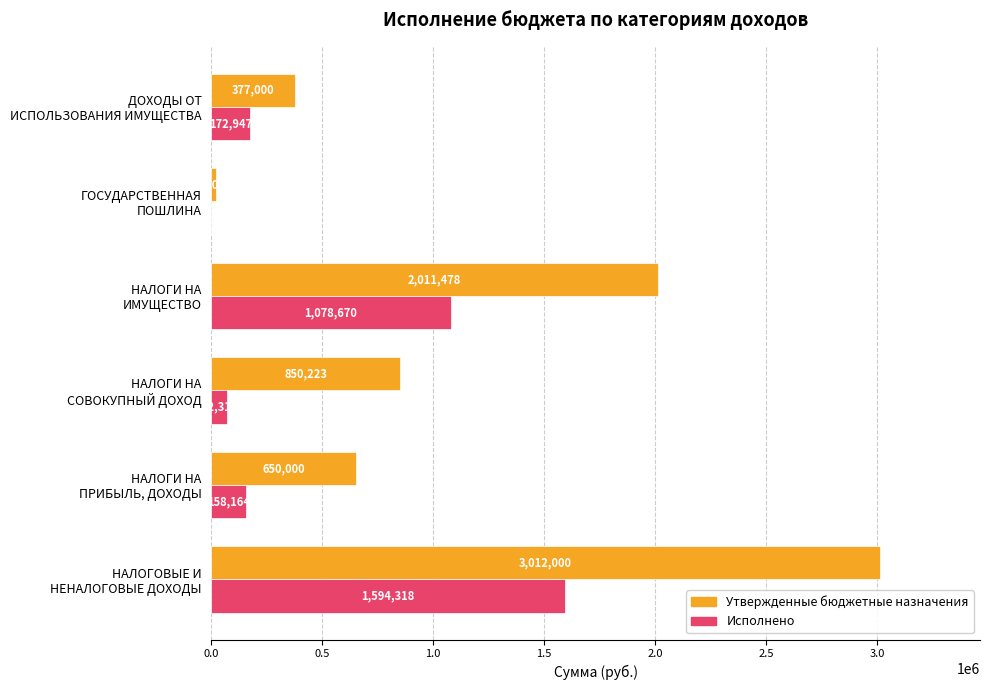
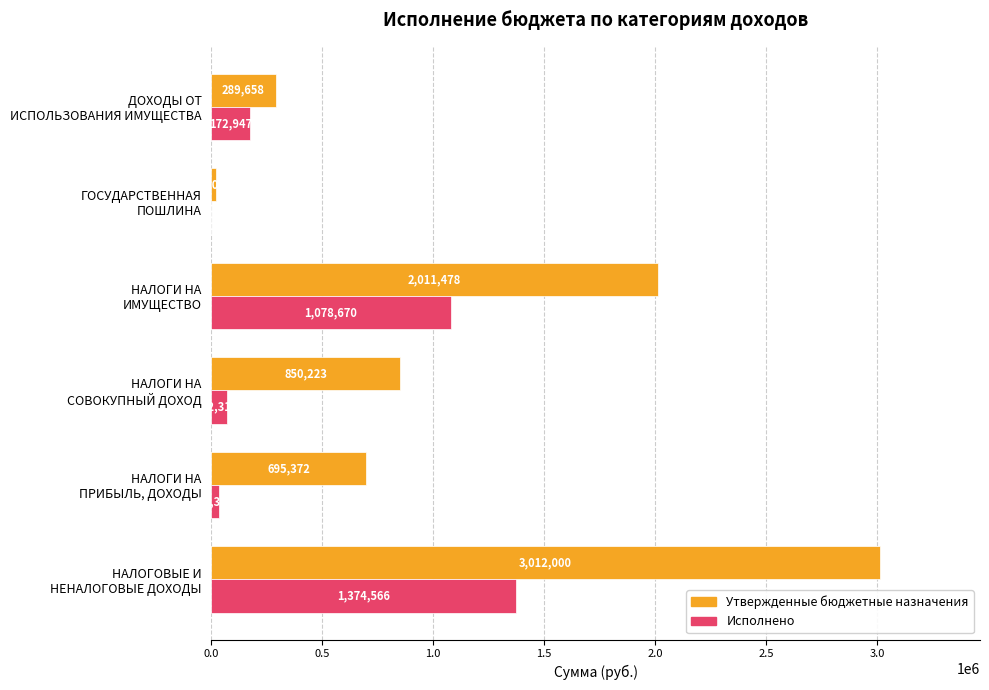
Утвержденные бюджетные назначения, ДОХОДЫ ОТ ИСПОЛЬЗОВАНИЯ ИМУЩЕСТВА: 377,000 -> 289,658
Утвержденные бюджетные назначения, НАЛОГИ НА ПРИБЫЛЬ, ДОХОДЫ: 650,000 -> 695,372
Исполнено, НАЛОГИ НА ПРИБЫЛЬ, ДОХОДЫ: 160000 -> 40000
Исполнено, НАЛОГОВЫЕ И НЕНАЛОГОВЫЕ ДОХОДЫ: 1,594,318 -> 1,374,566
